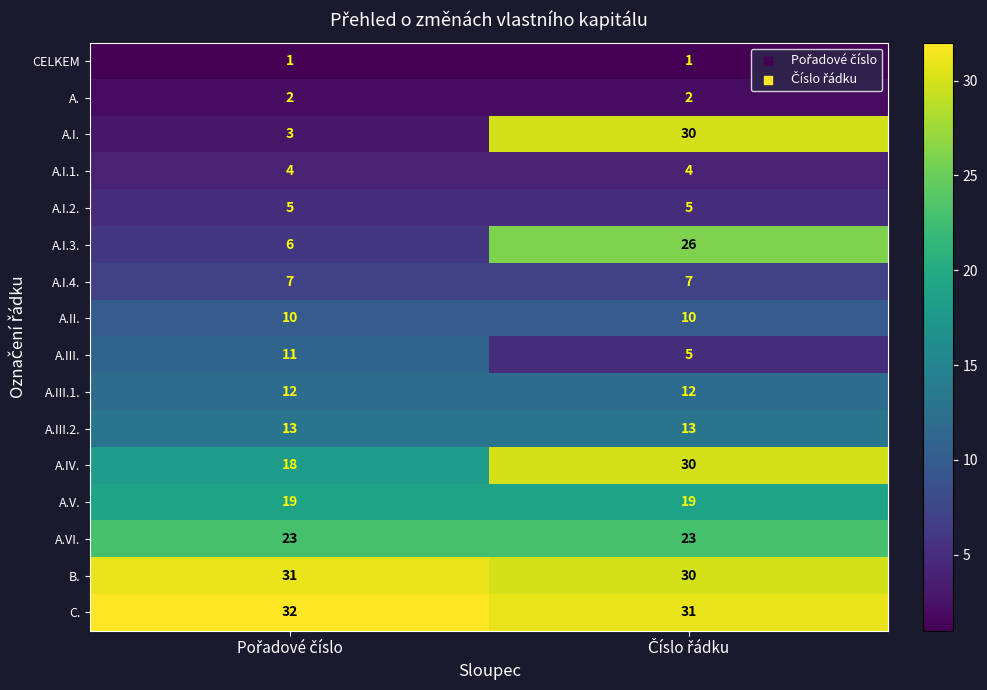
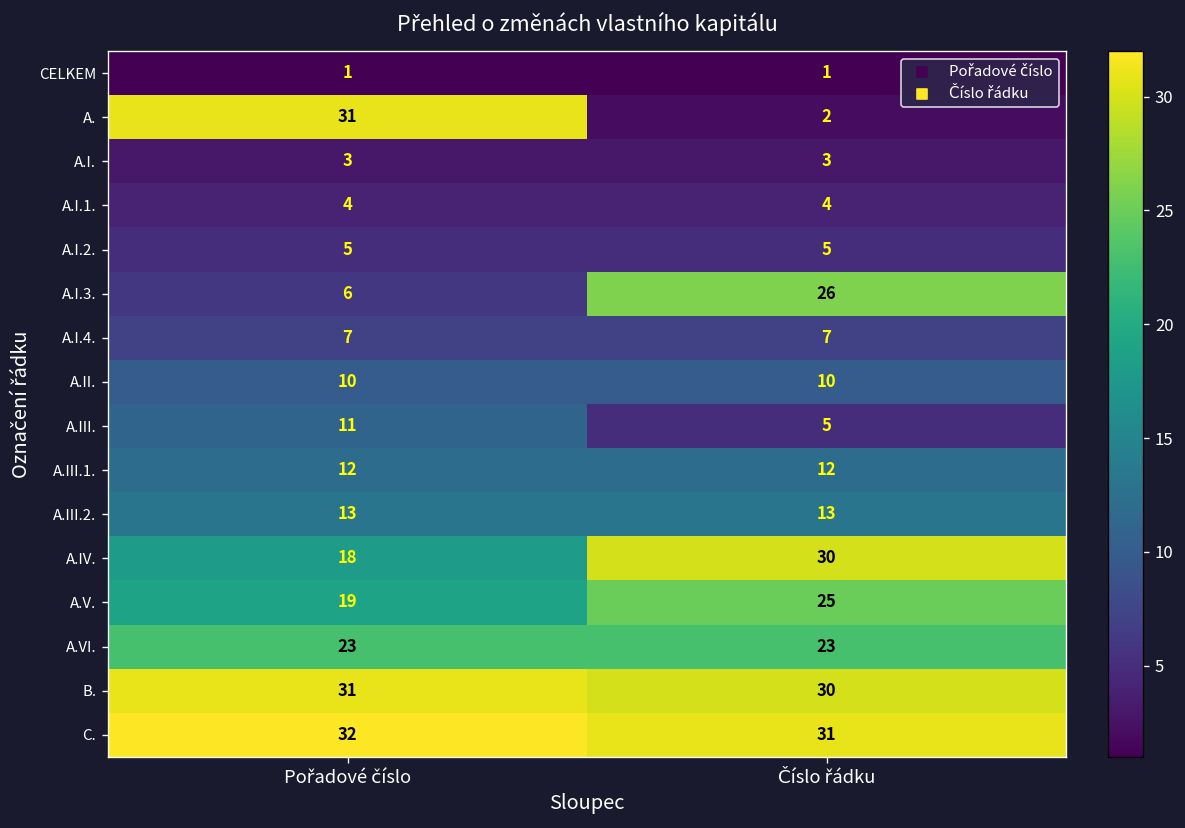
A., Pořadové číslo: 2 -> 31
A.I., Číslo řádku: 30 -> 3
A.V., Číslo řádku: 19 -> 25
